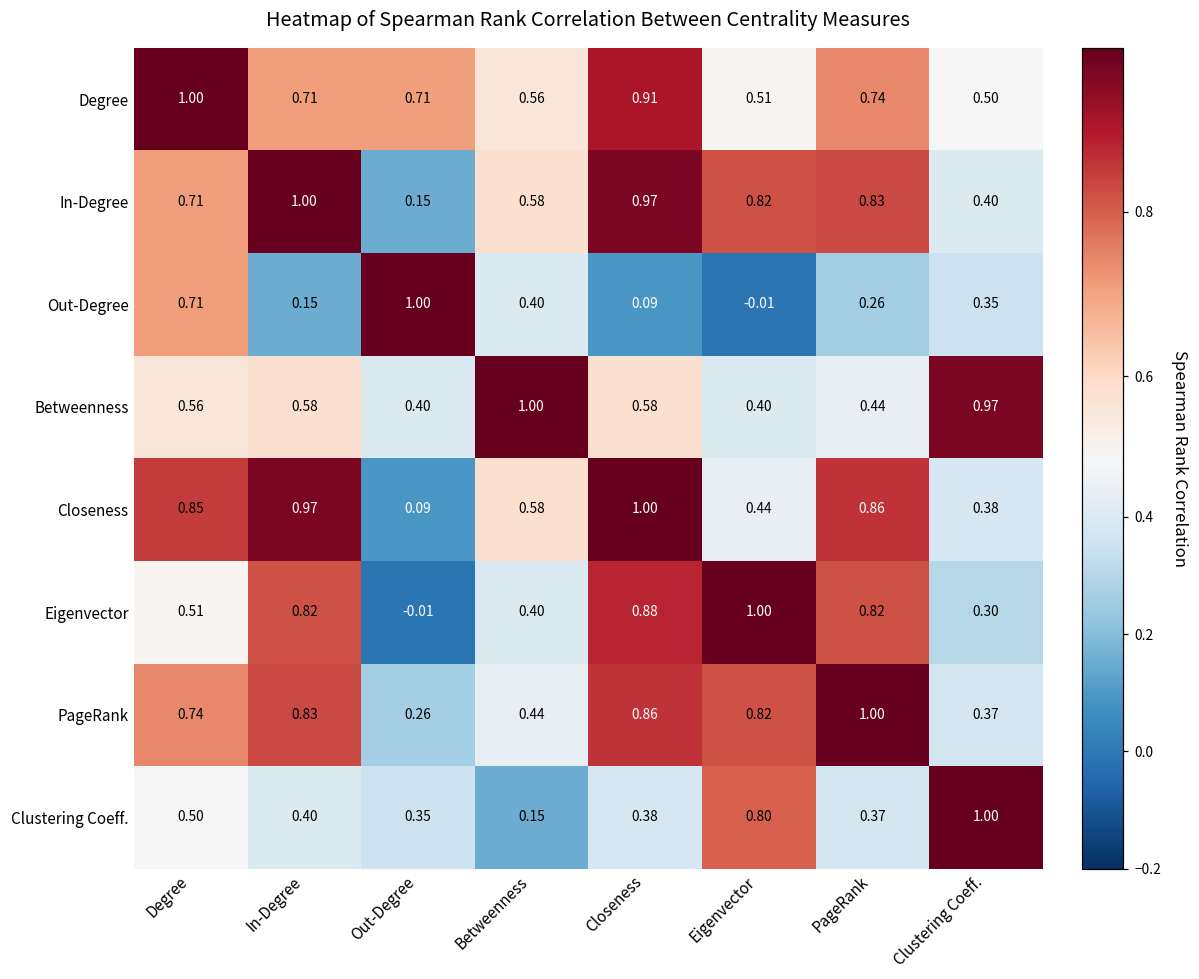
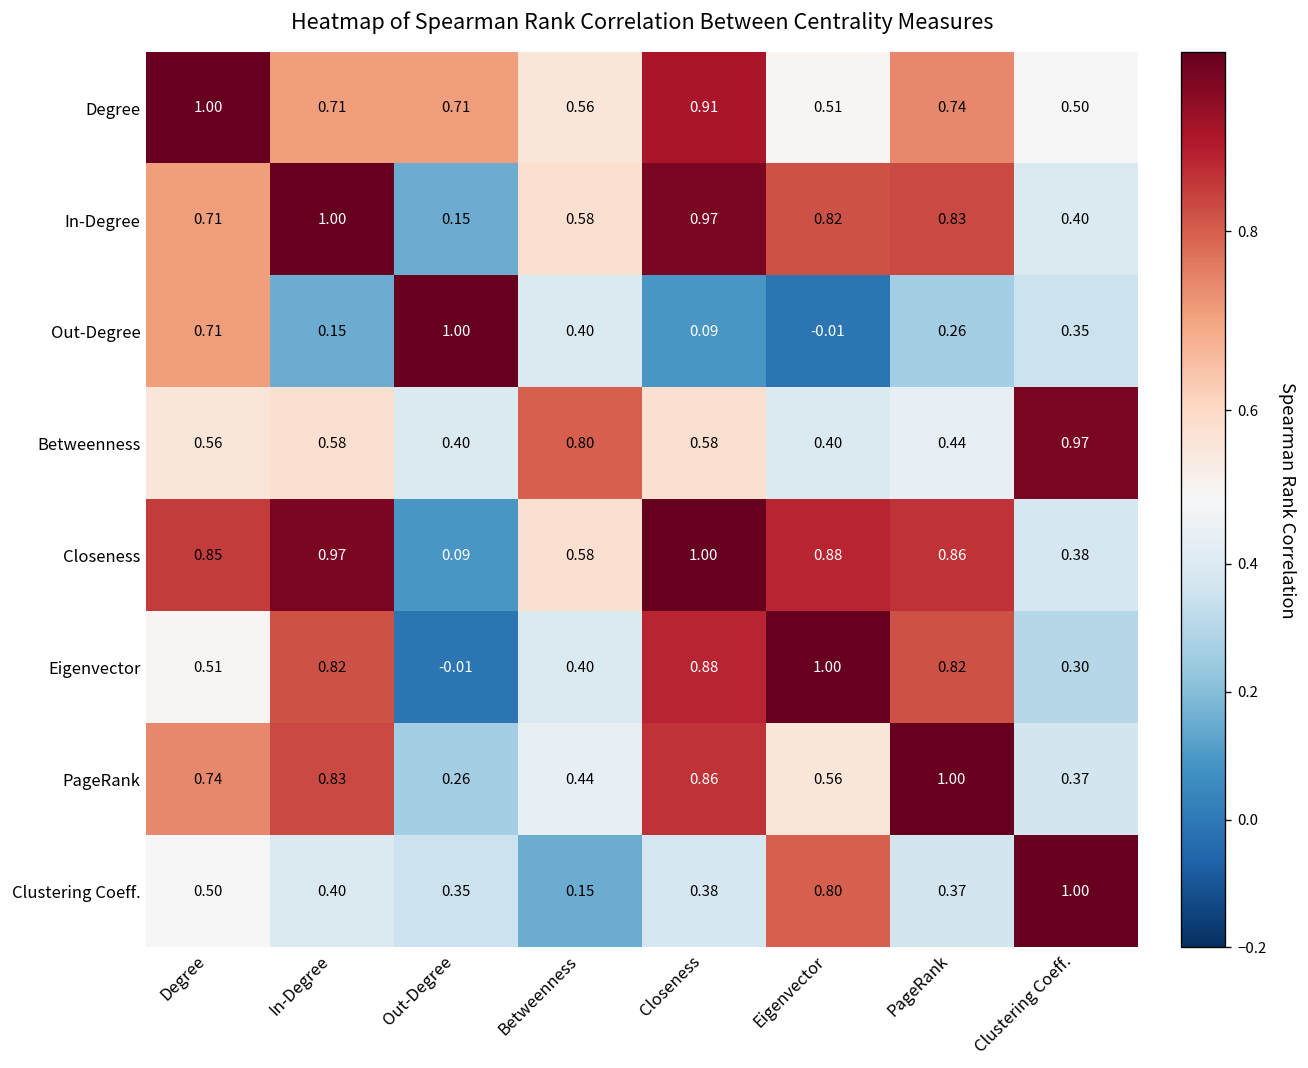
Betweenness, Betweenness: 1.00 -> 0.80
Closeness, Eigenvector: 0.44 -> 0.88
PageRank, Eigenvector: 0.82 -> 0.56
